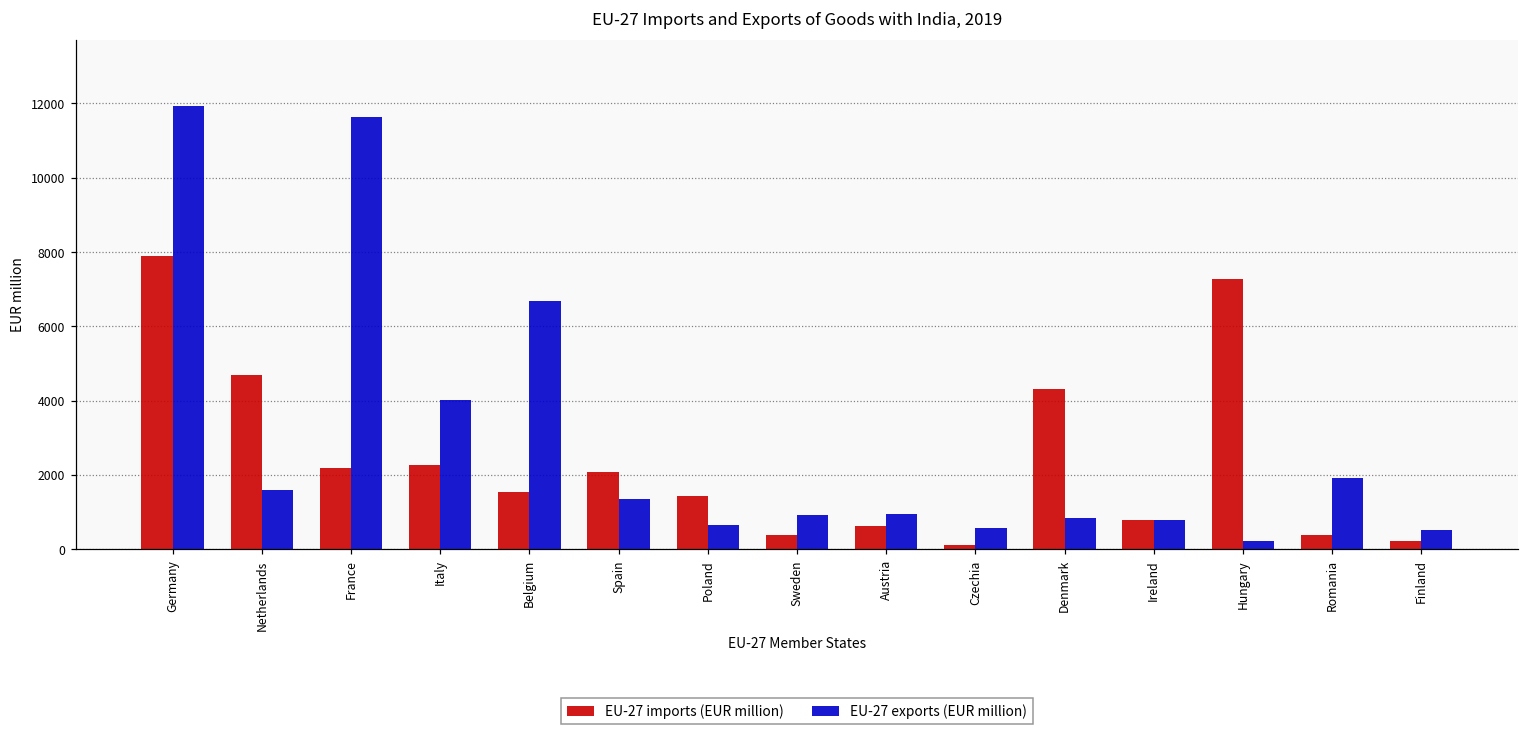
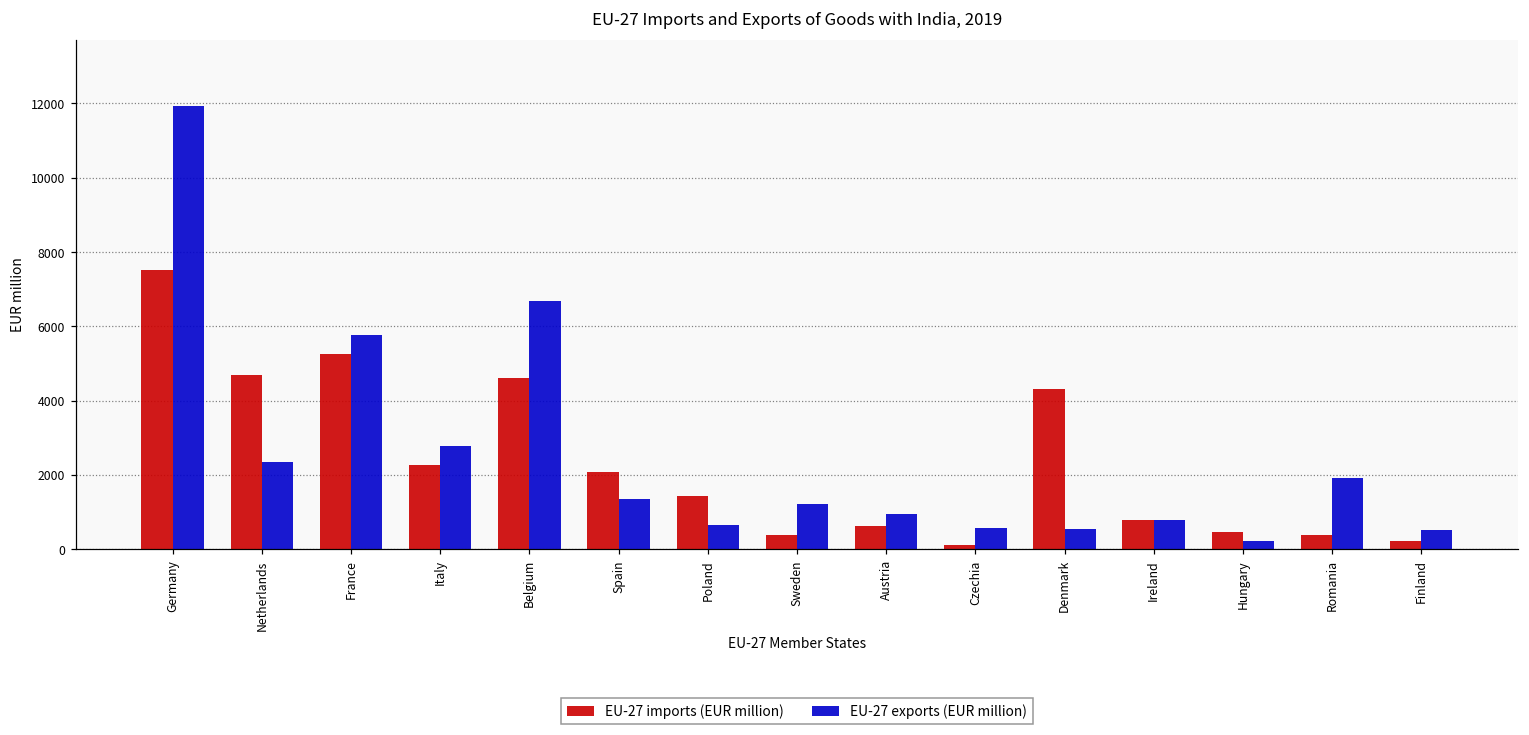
EU-27 imports (EUR million), Germany: 7900 -> 7500
EU-27 exports (EUR million), Netherlands: 1600 -> 2400
EU-27 imports (EUR million), France: 2200 -> 5300
EU-27 exports (EUR million), France: 11600 -> 5800
EU-27 exports (EUR million), Italy: 4000 -> 2800
EU-27 imports (EUR million), Belgium: 1500 -> 4600
EU-27 exports (EUR million), Sweden: 900 -> 1200
EU-27 exports (EUR million), Denmark: 800 -> 500
EU-27 imports (EUR million), Hungary: 7300 -> 400
